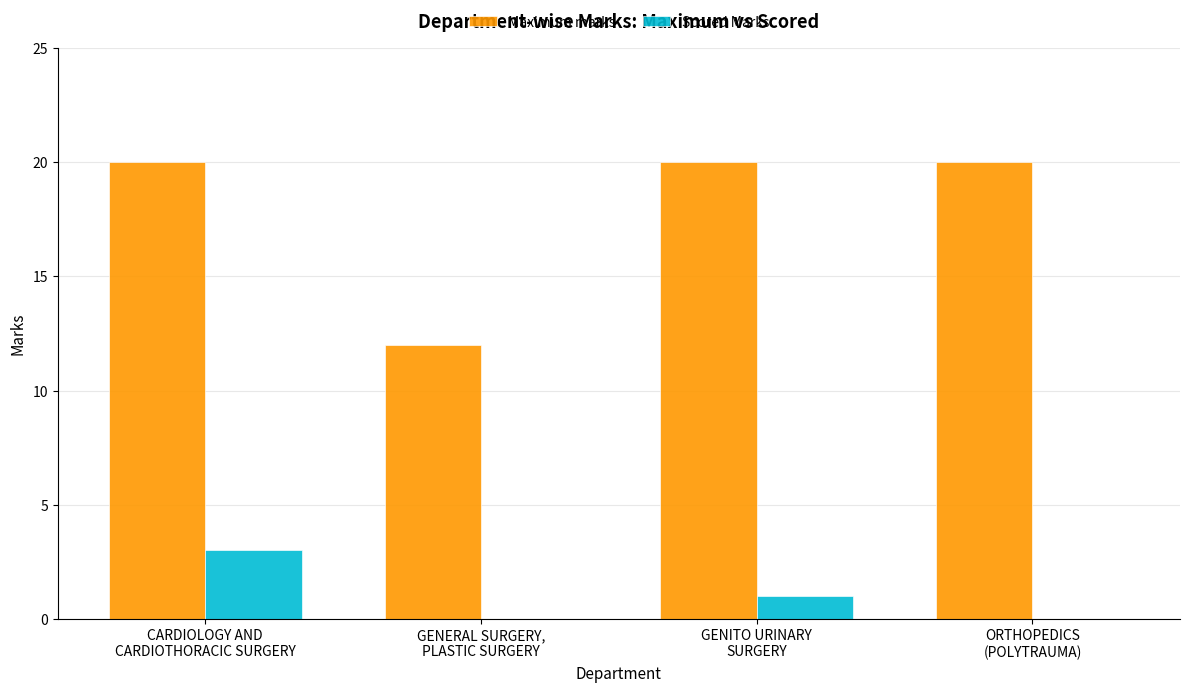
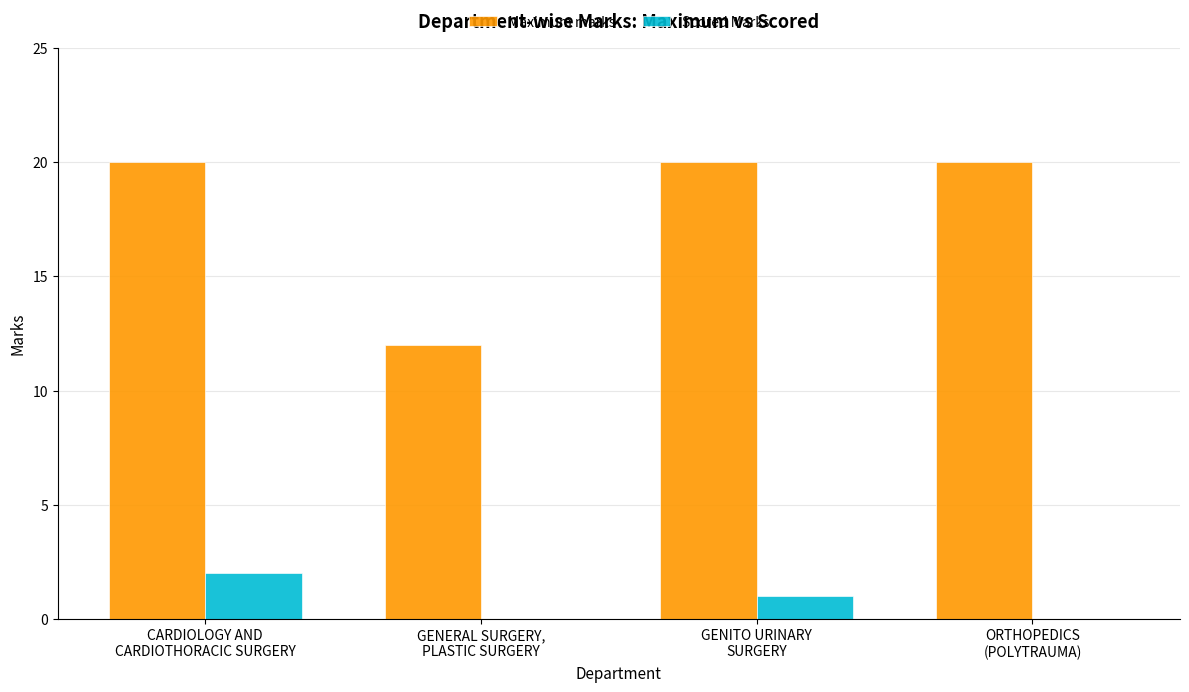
Scored Marks, CARDIOLOGY AND CARDIOTHORACIC SURGERY: 3 -> 2
